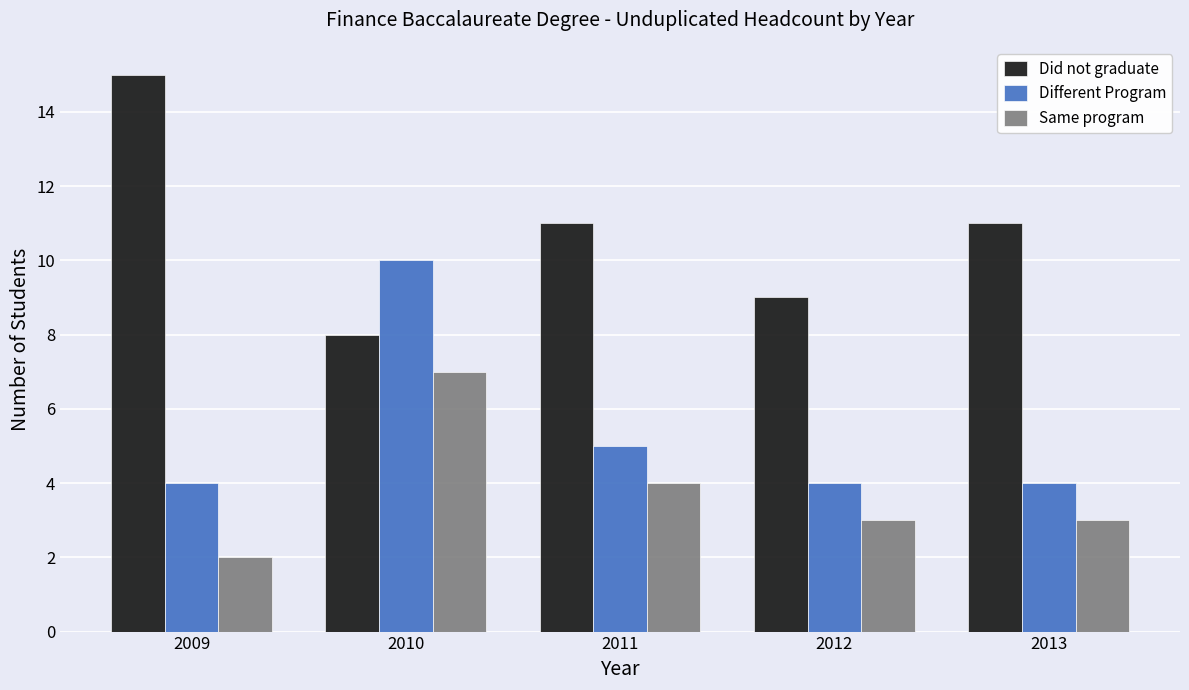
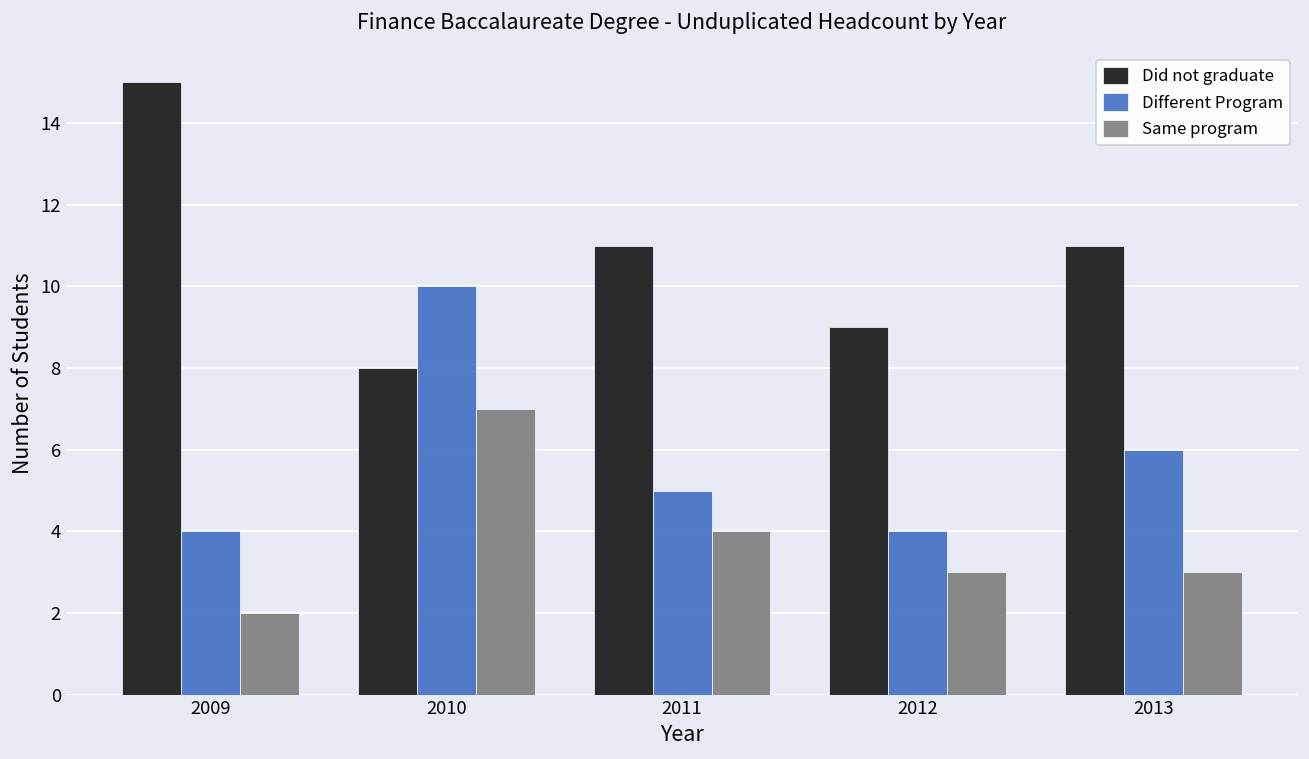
Different Program, 2013: 4 -> 6
